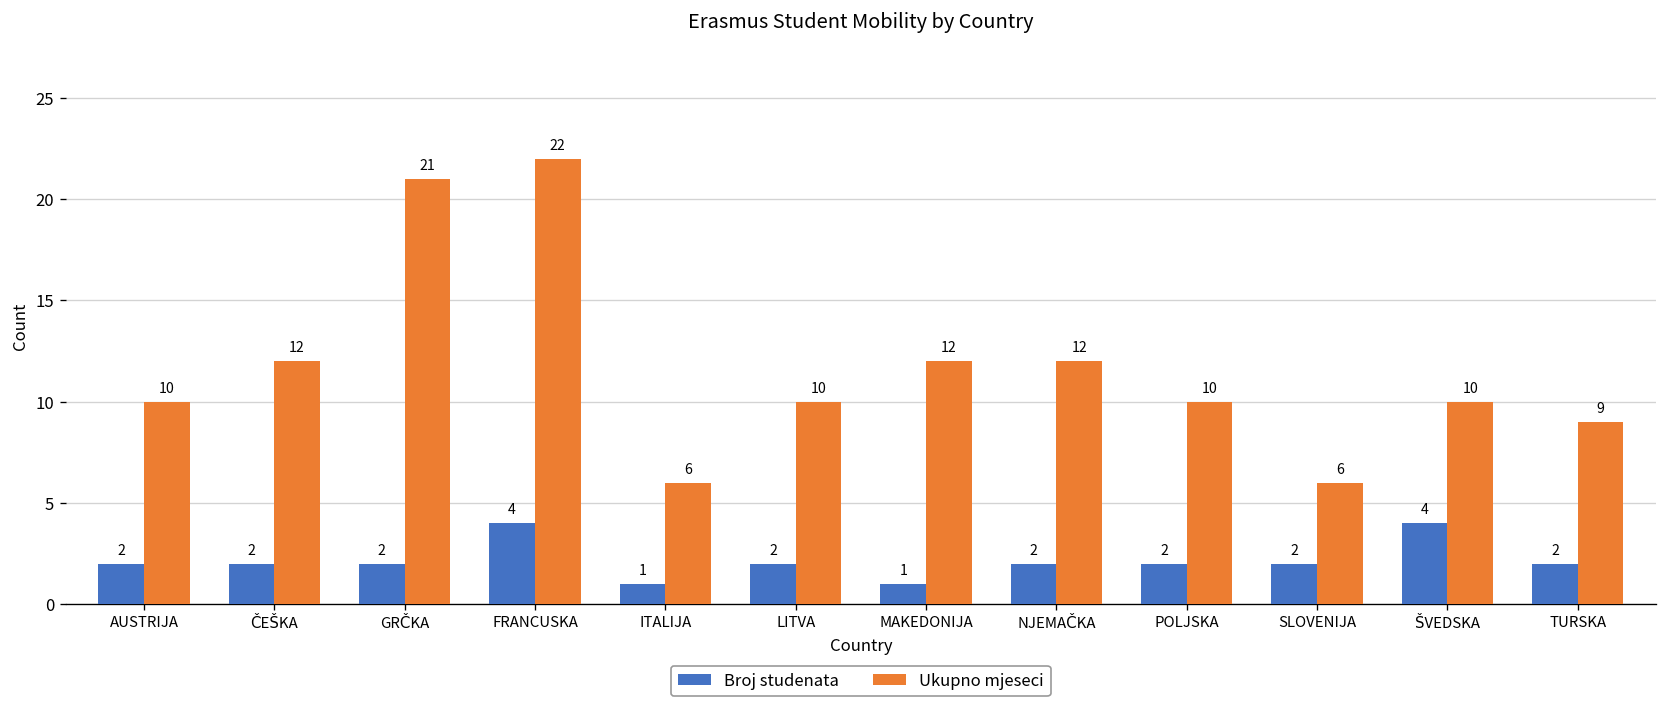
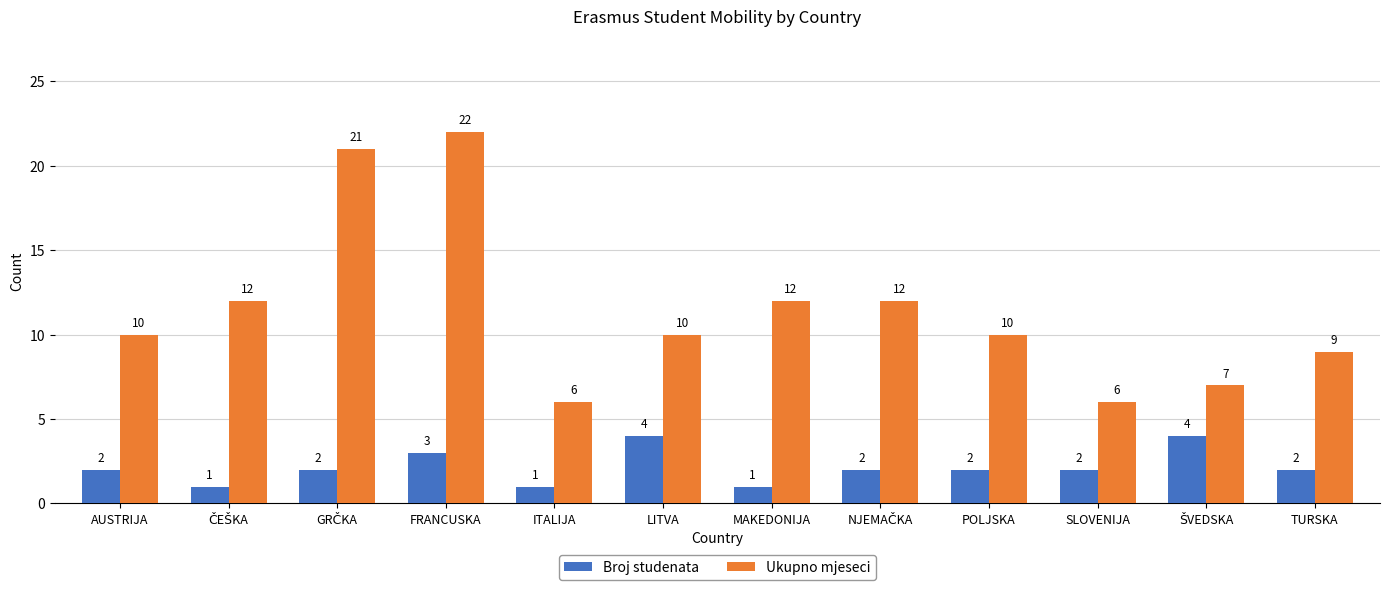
Broj studenata, ČEŠKA: 2 -> 1
Broj studenata, FRANCUSKA: 4 -> 3
Broj studenata, LITVA: 2 -> 4
Ukupno mjeseci, ŠVEDSKA: 10 -> 7
